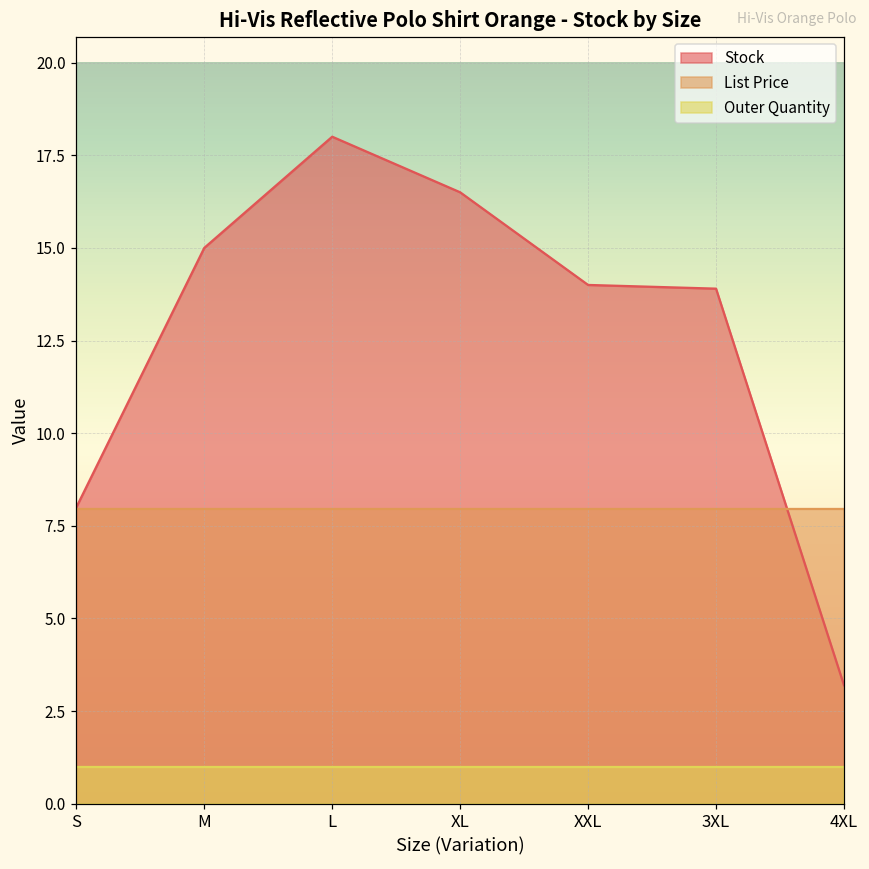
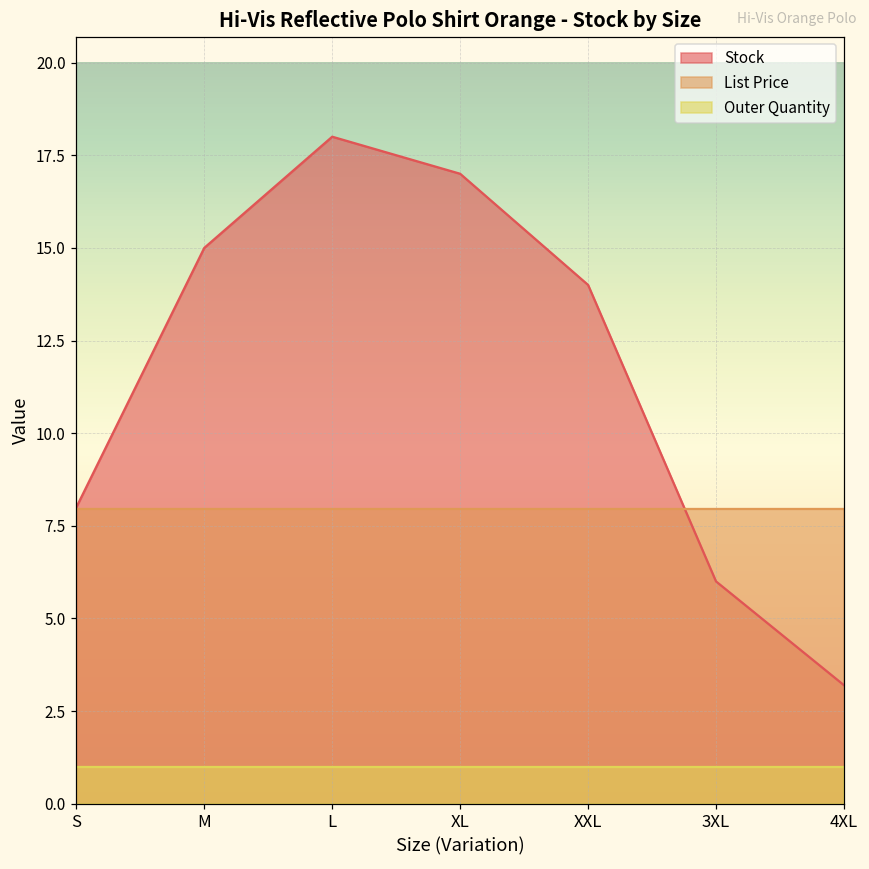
Stock, XL: 16.5 -> 17.0
Stock, 3XL: 13.9 -> 6.0
